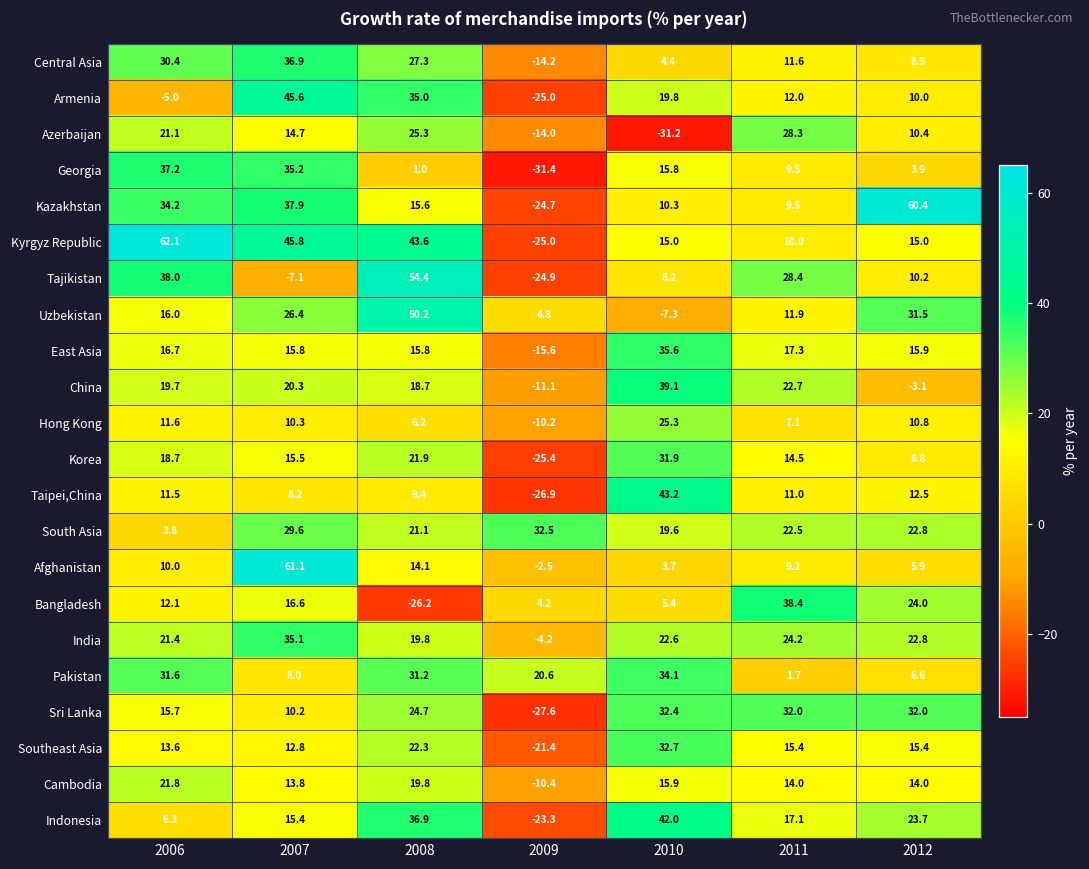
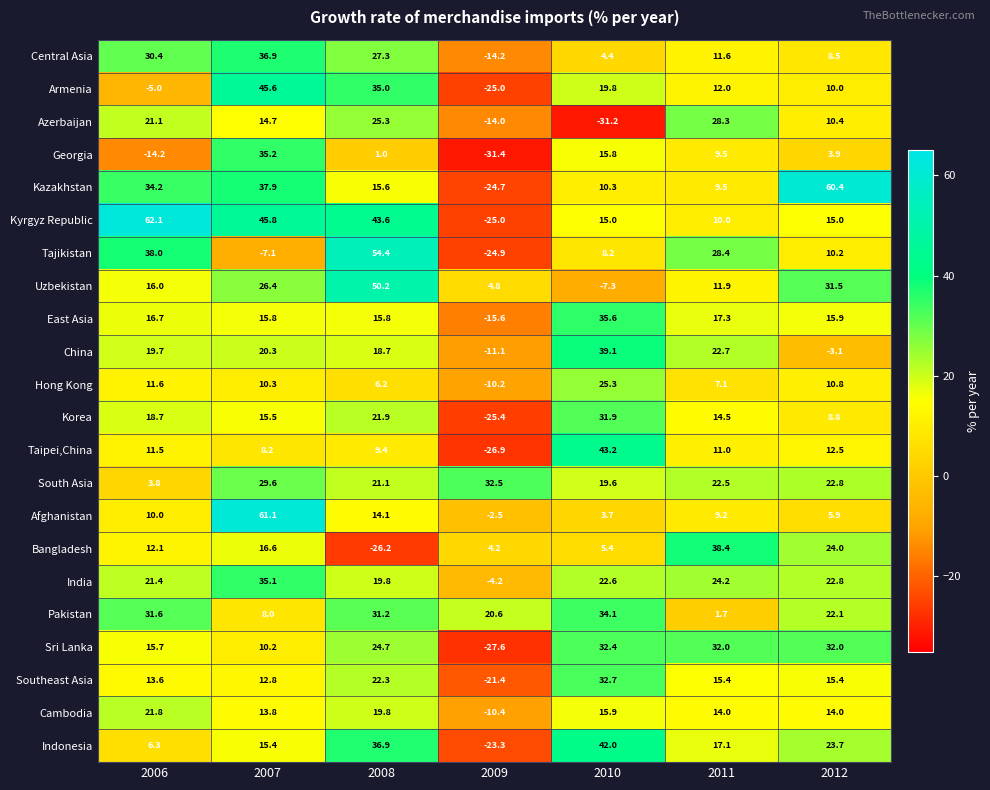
Georgia, 2006: 37.2 -> -14.2
Pakistan, 2012: 6.6 -> 22.1
